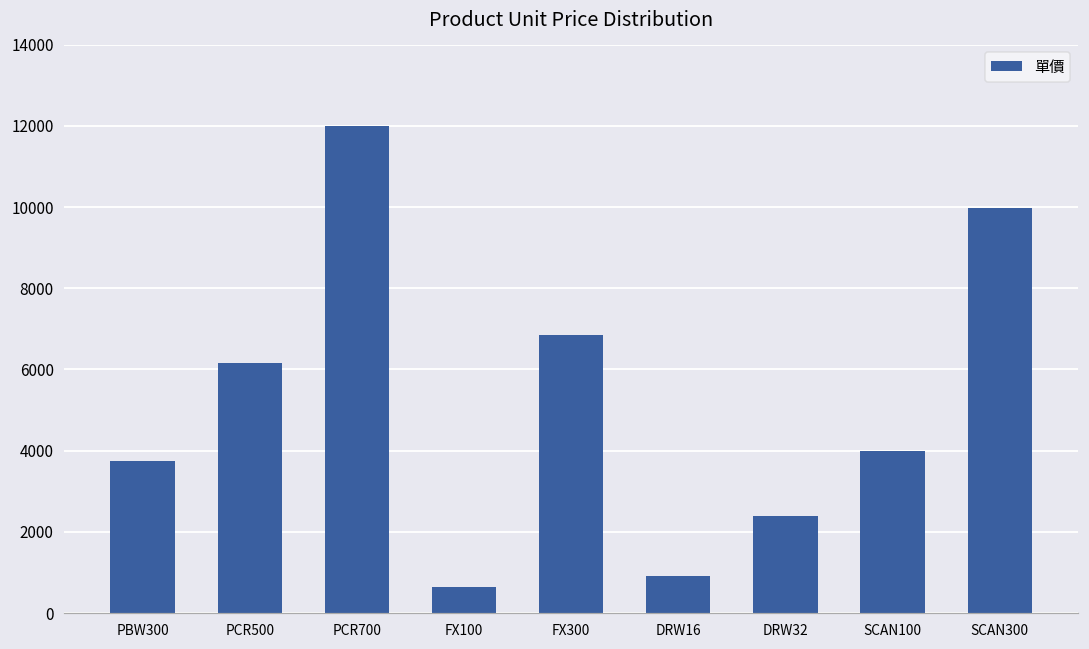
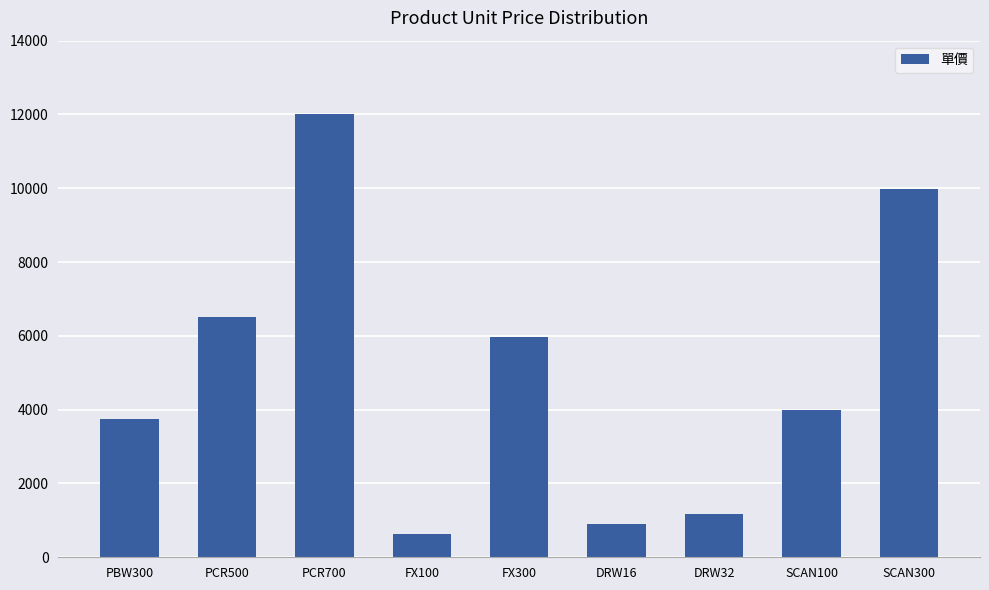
PCR500: 6100 -> 6500
FX300: 6900 -> 6000
DRW32: 2400 -> 1200
